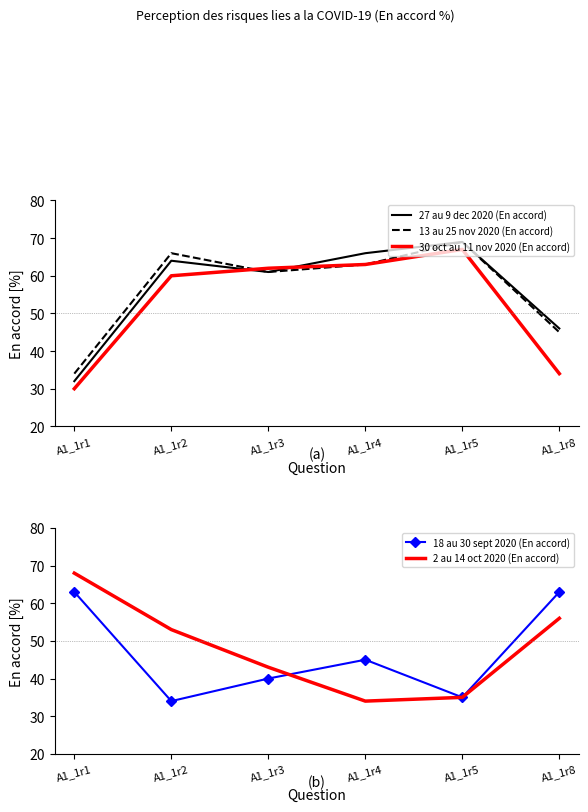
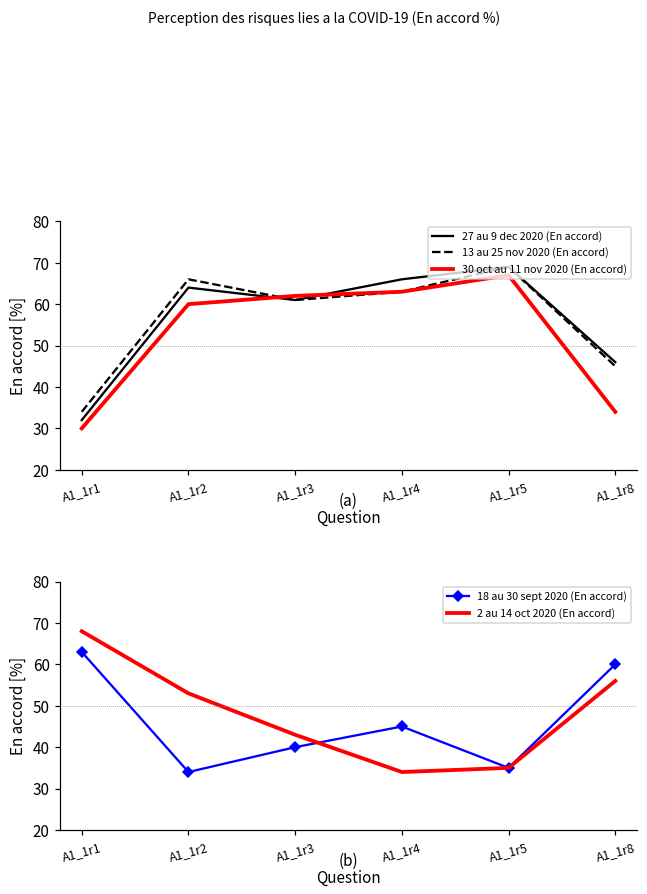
(b), 18 au 30 sept 2020 (En accord), A1_1r8: 63 -> 60
